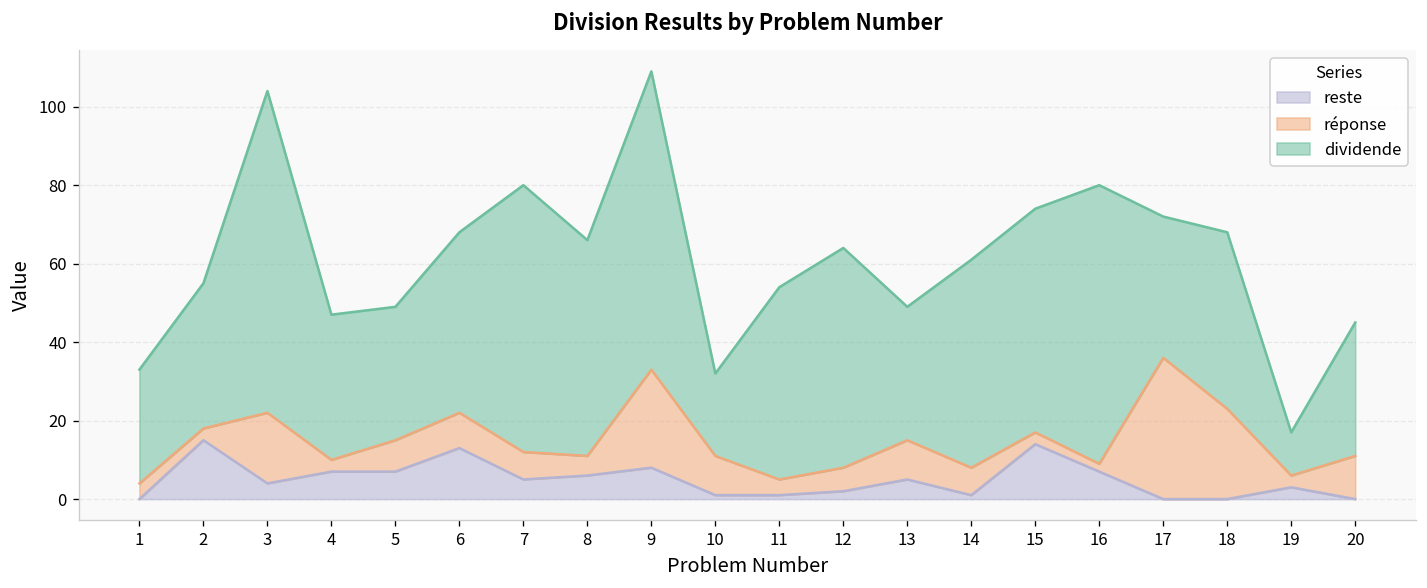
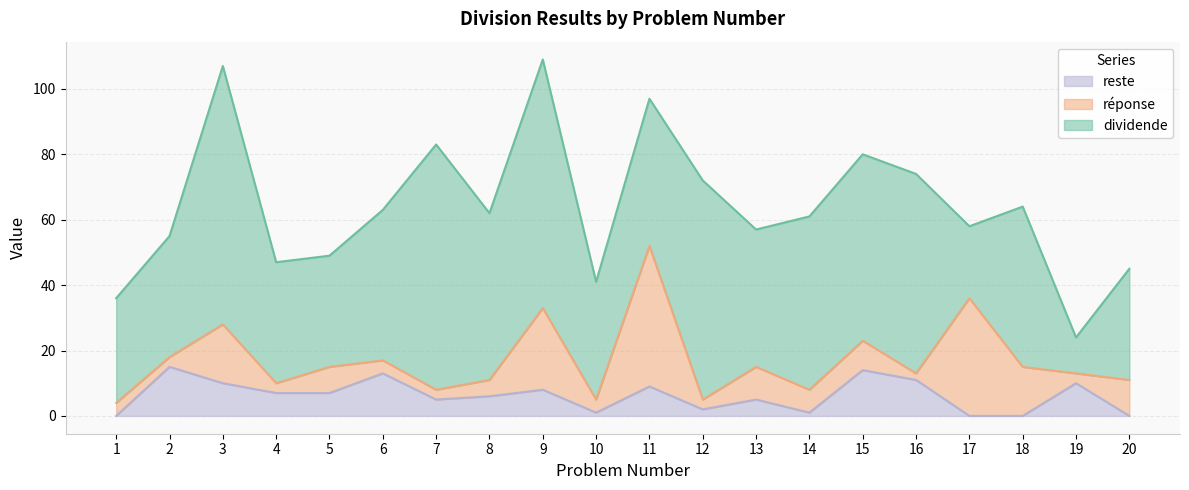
dividende, 1: 29 -> 32
reste, 3: 4 -> 10
dividende, 3: 82 -> 79
réponse, 6: 9 -> 4
réponse, 7: 7 -> 3
dividende, 7: 68 -> 75
dividende, 8: 55 -> 51
réponse, 10: 10 -> 4
dividende, 10: 21 -> 36
reste, 11: 1 -> 9
réponse, 11: 4 -> 43
dividende, 11: 49 -> 45
réponse, 12: 6 -> 3
dividende, 12: 56 -> 67
dividende, 13: 34 -> 42
réponse, 15: 3 -> 9
reste, 16: 7 -> 11
dividende, 16: 71 -> 61
dividende, 17: 36 -> 22
réponse, 18: 23 -> 15
dividende, 18: 45 -> 49
reste, 19: 3 -> 10
